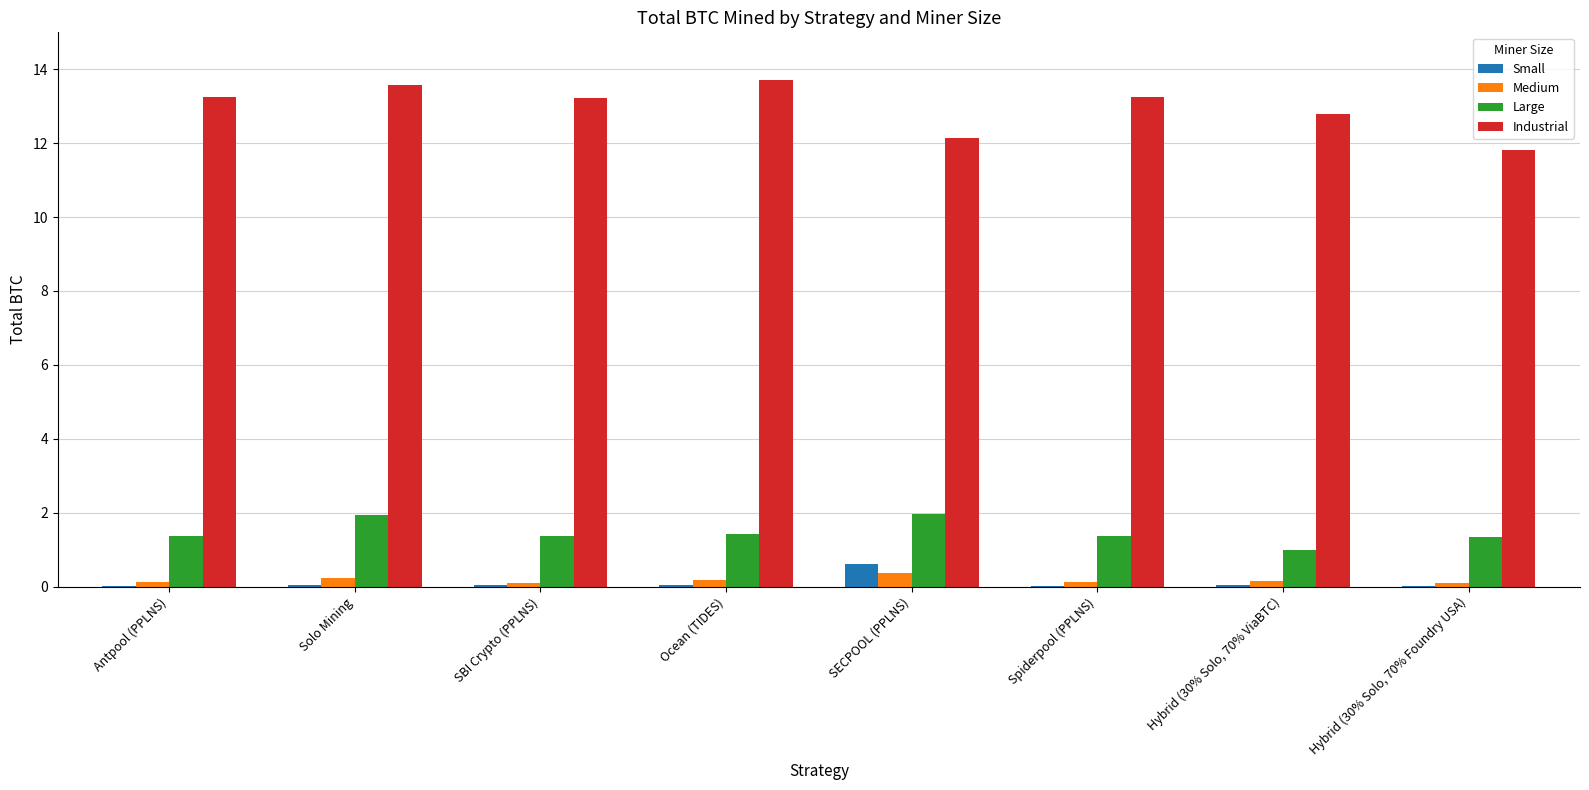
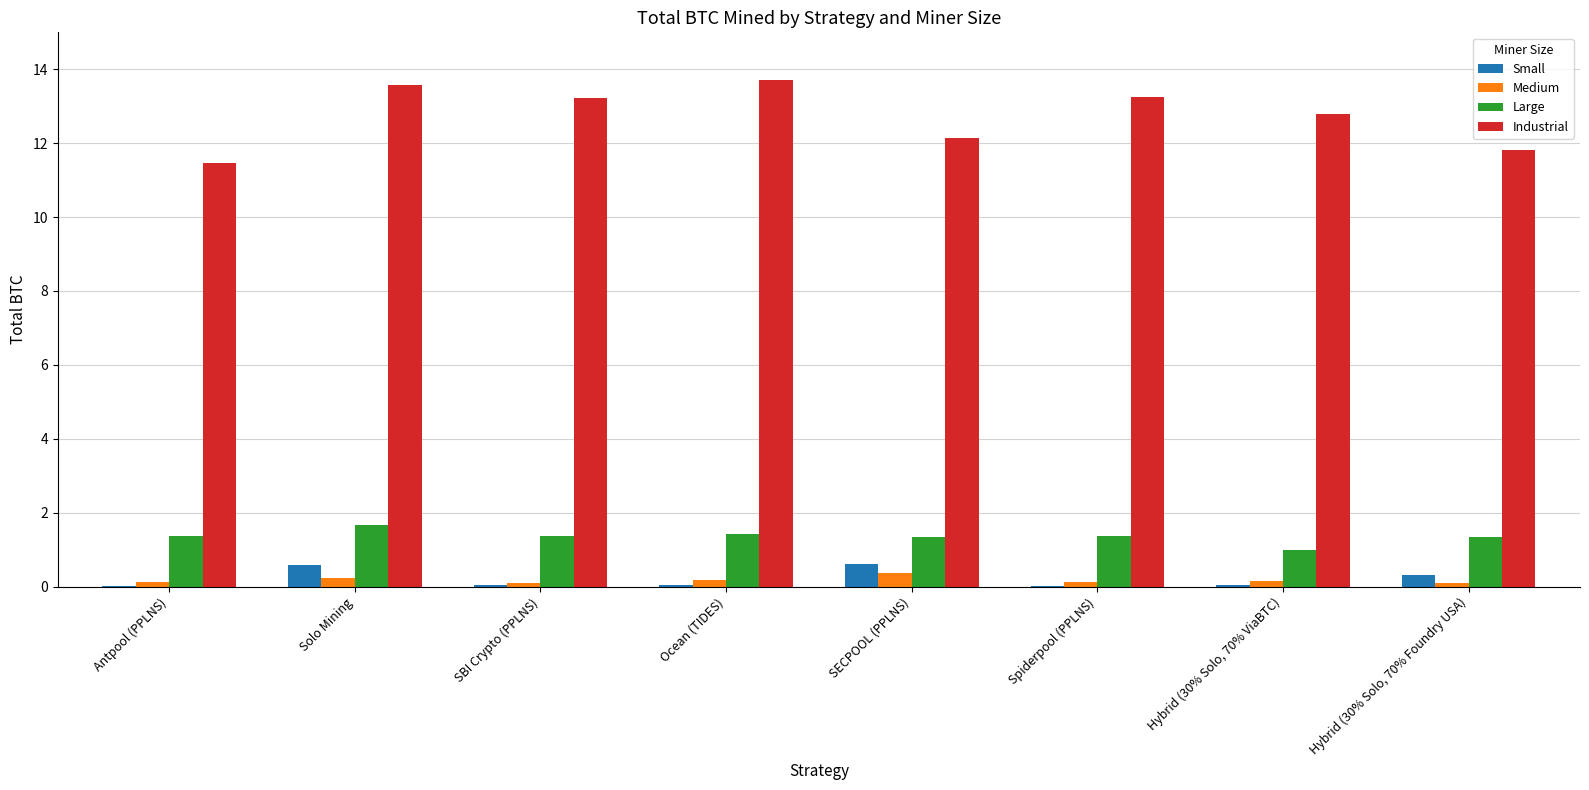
Industrial, Antpool (PPLNS): 13.3 -> 11.5
Small, Solo Mining: 0.1 -> 0.6
Large, Solo Mining: 1.9 -> 1.7
Large, SECPOOL (PPLNS): 2.0 -> 1.4
Small, Hybrid (30% Solo, 70% Foundry USA): 0.0 -> 0.3
